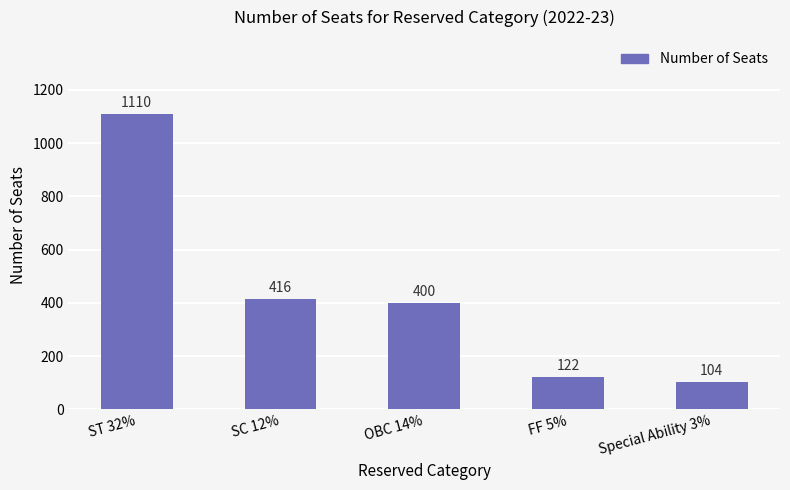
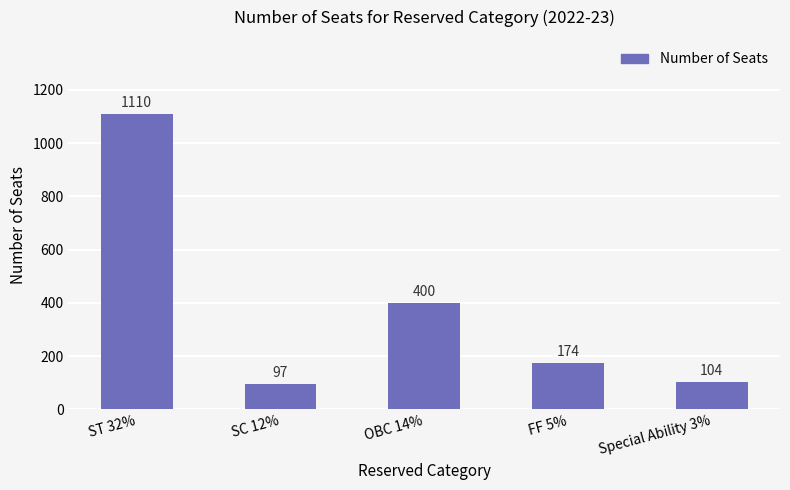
SC 12%: 416 -> 97
FF 5%: 122 -> 174
